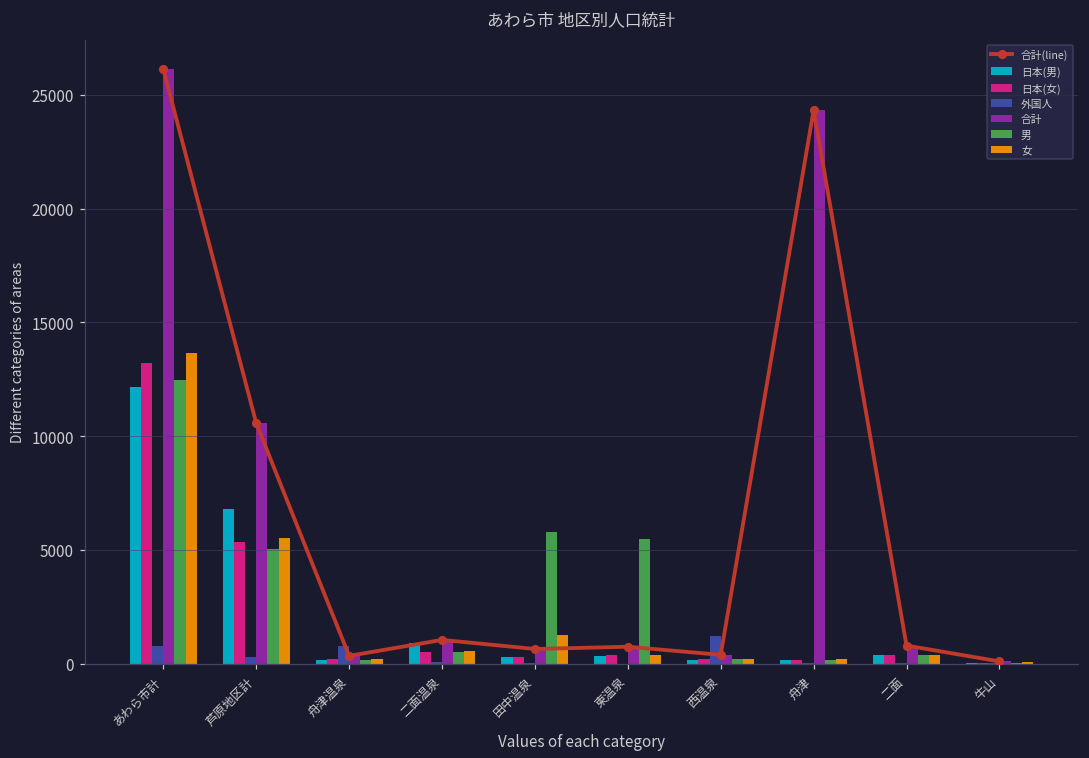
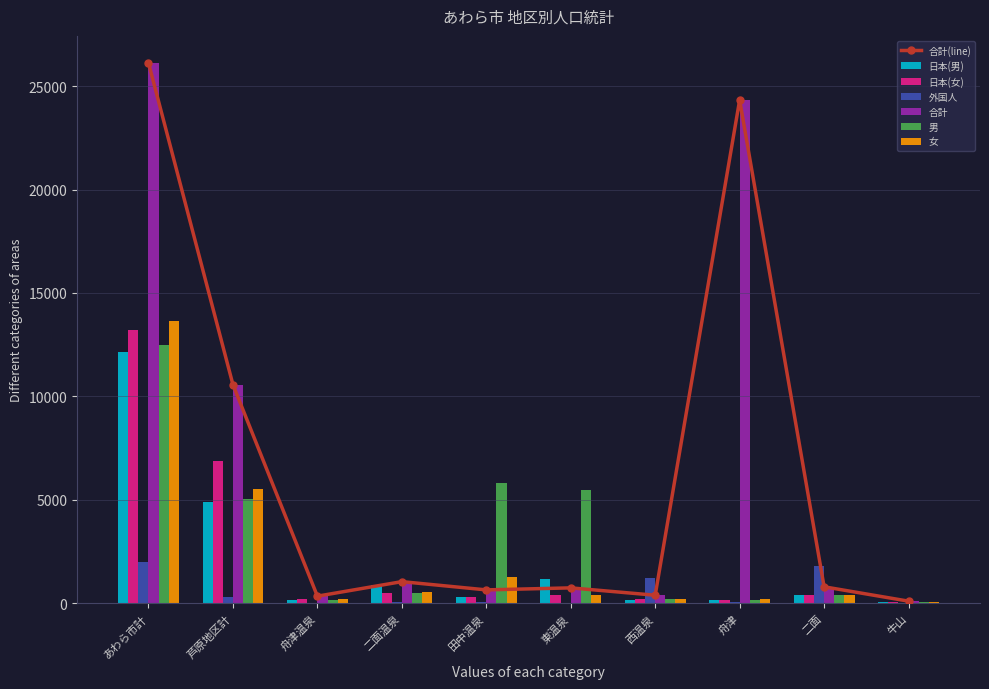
外国人, あわら市計: 800 -> 2000
日本(男), 芦原地区計: 6800 -> 4900
日本(女), 芦原地区計: 5400 -> 6900
外国人, 舟津温泉: 800 -> 0
日本(男), 東温泉: 300 -> 1200
外国人, 二面: 0 -> 1800
